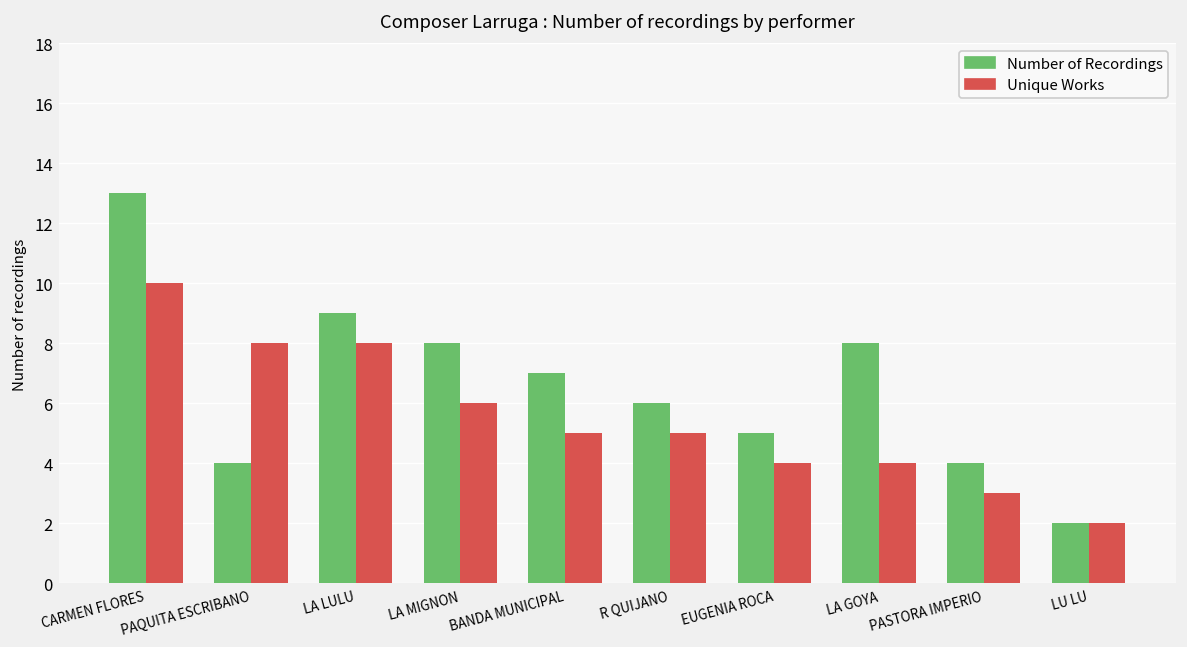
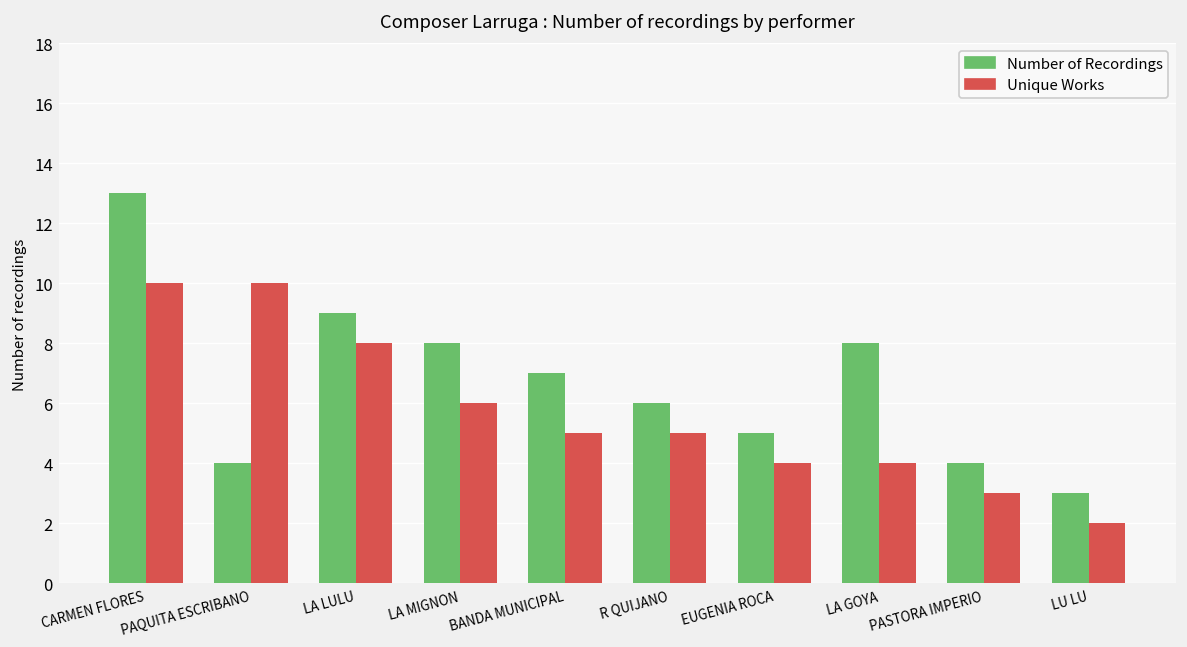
Unique Works, PAQUITA ESCRIBANO: 8 -> 10
Number of Recordings, LU LU: 2 -> 3
